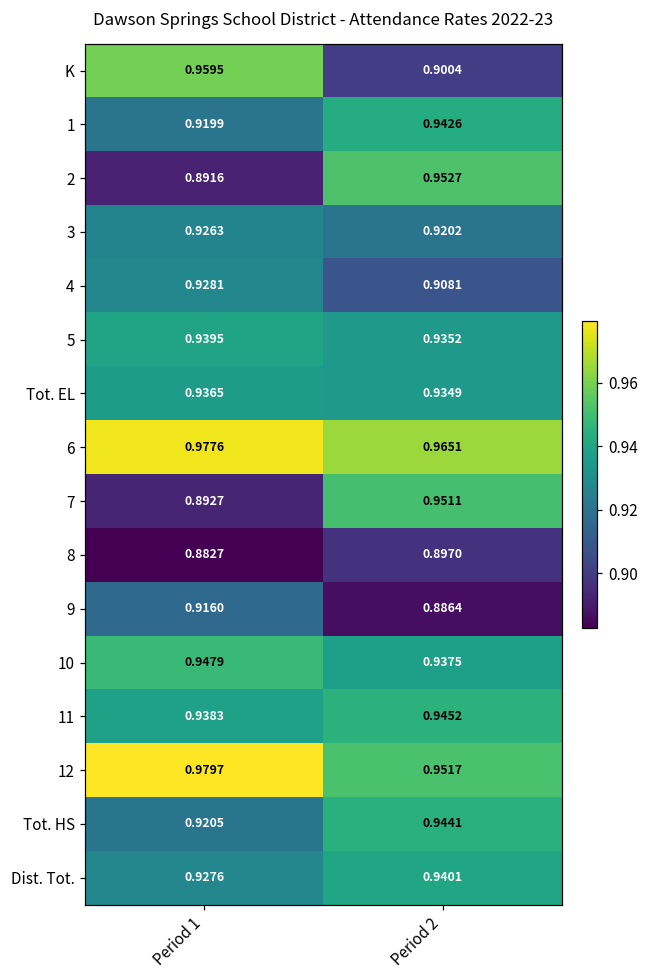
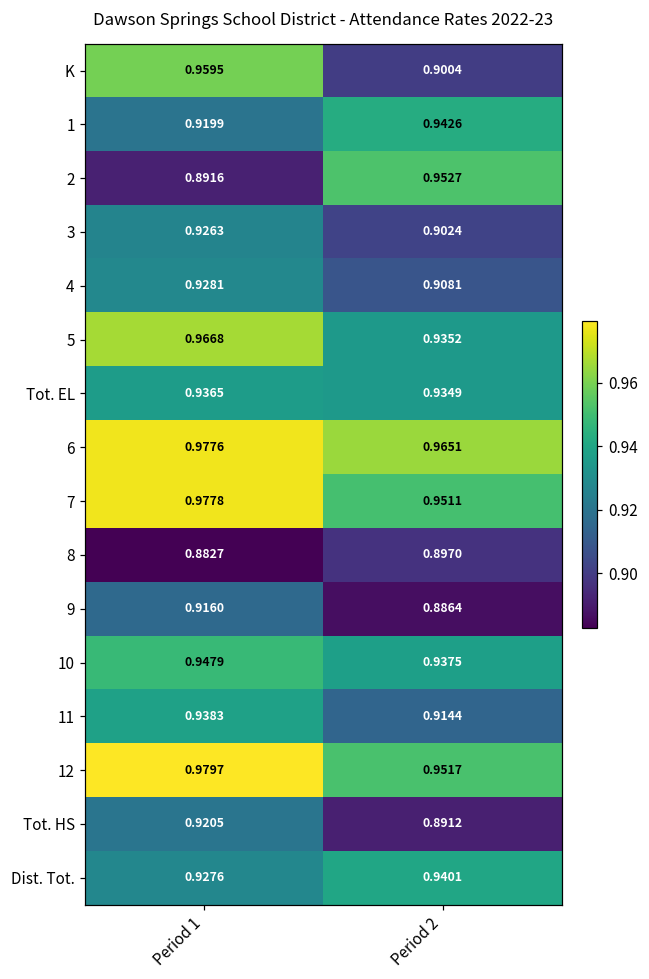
3, Period 2: 0.9202 -> 0.9024
5, Period 1: 0.9395 -> 0.9668
7, Period 1: 0.8927 -> 0.9778
11, Period 2: 0.9452 -> 0.9144
Tot. HS, Period 2: 0.9441 -> 0.8912
